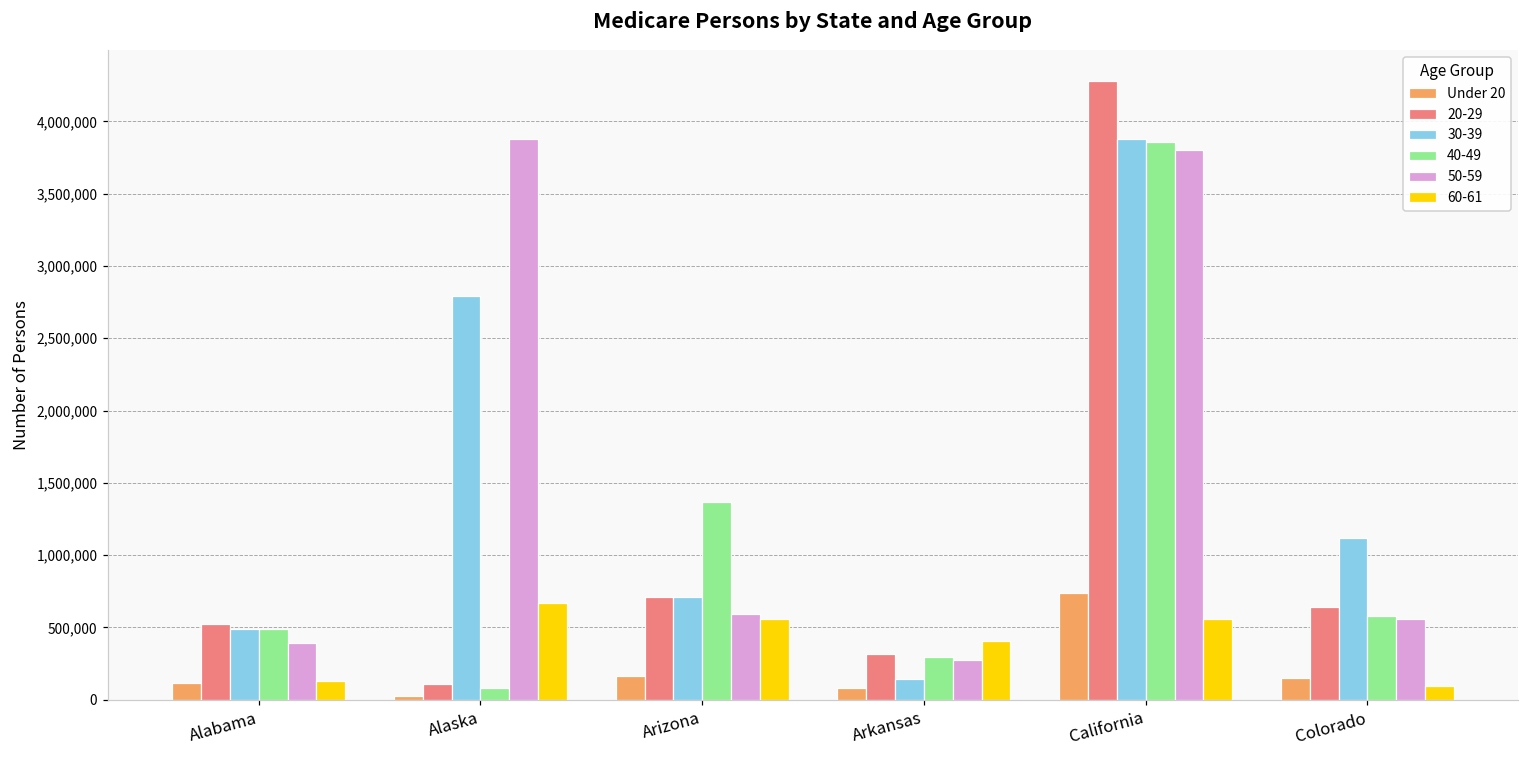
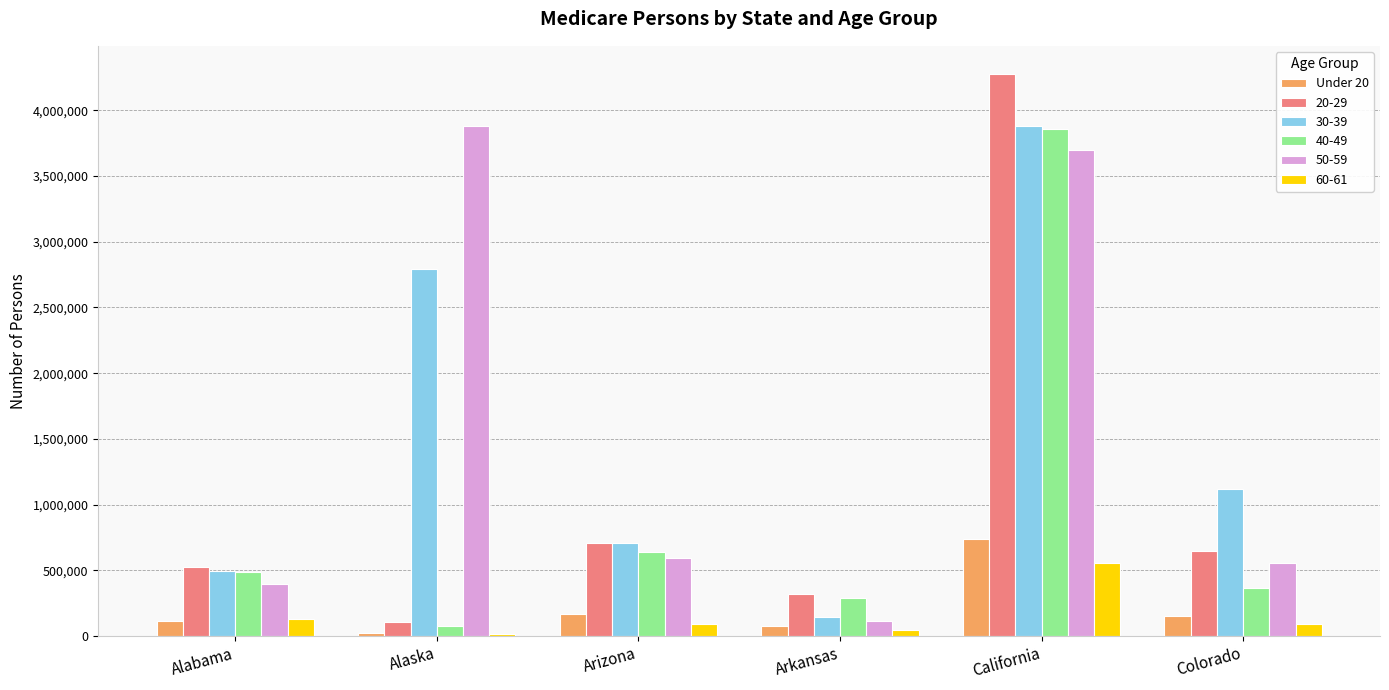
60-61, Alaska: 670,000 -> 10,000
40-49, Arizona: 1,360,000 -> 640,000
60-61, Arizona: 560,000 -> 90,000
50-59, Arkansas: 270,000 -> 110,000
60-61, Arkansas: 400,000 -> 40,000
50-59, California: 3,800,000 -> 3,700,000
40-49, Colorado: 580,000 -> 360,000
